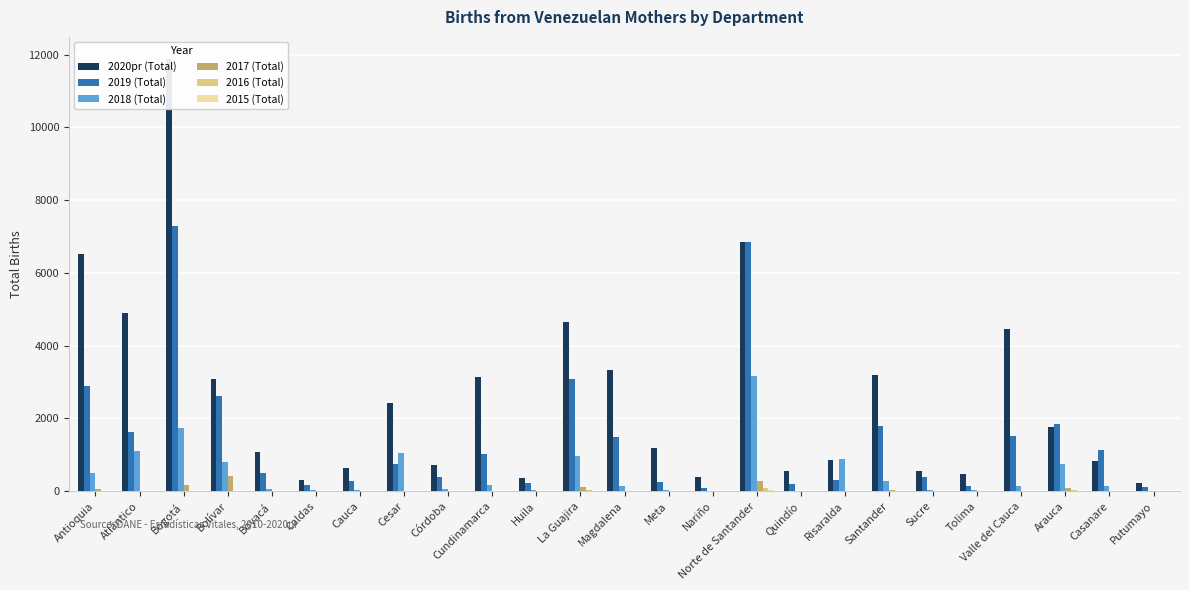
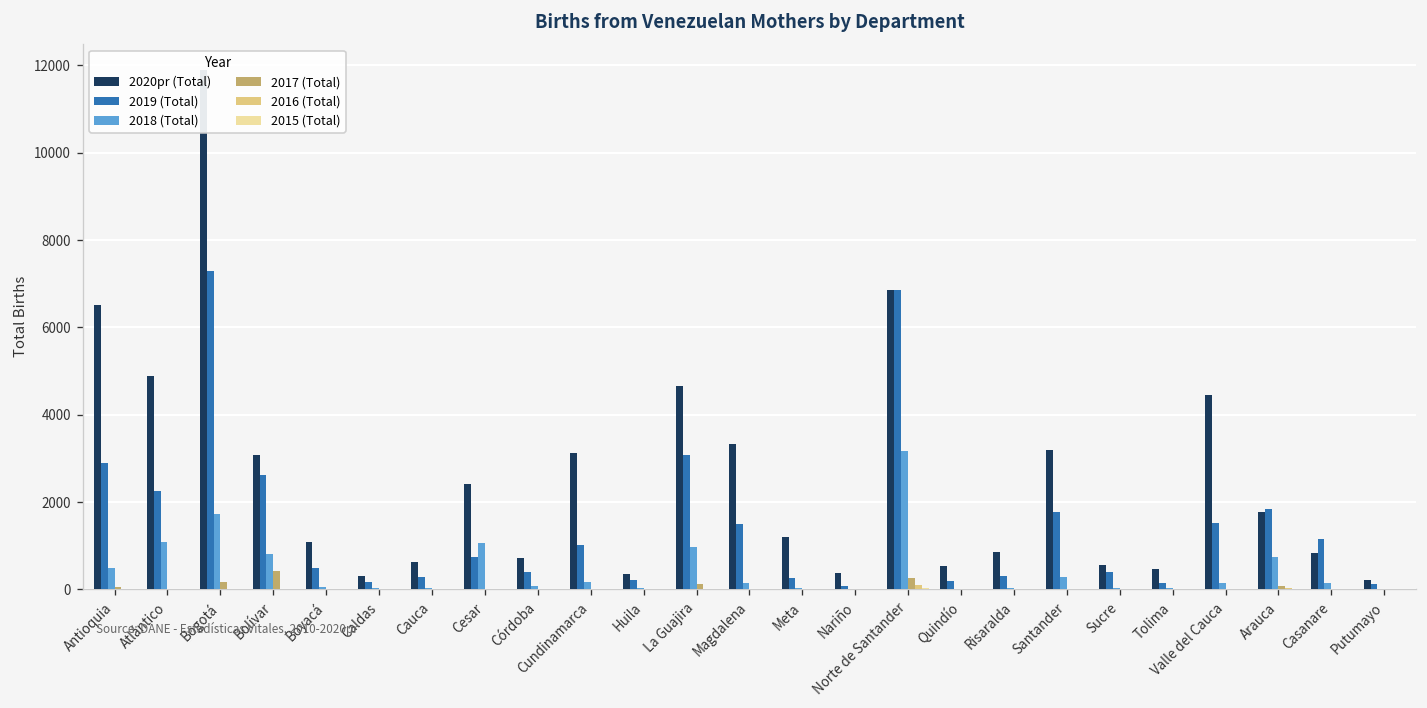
2019 (Total), Atlántico: 1600 -> 2300
2018 (Total), Risaralda: 900 -> 0
